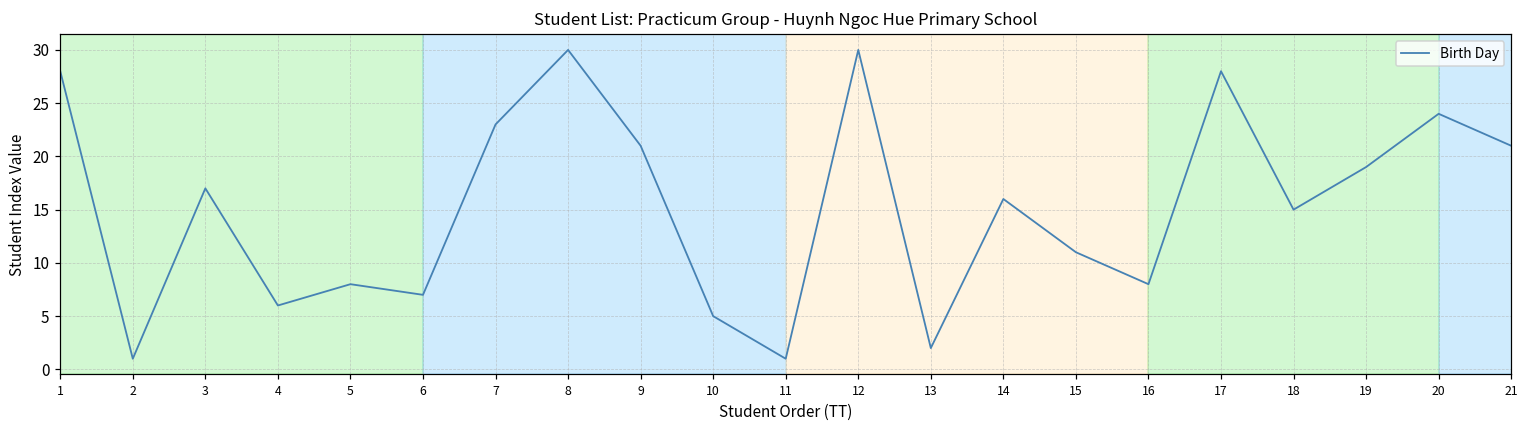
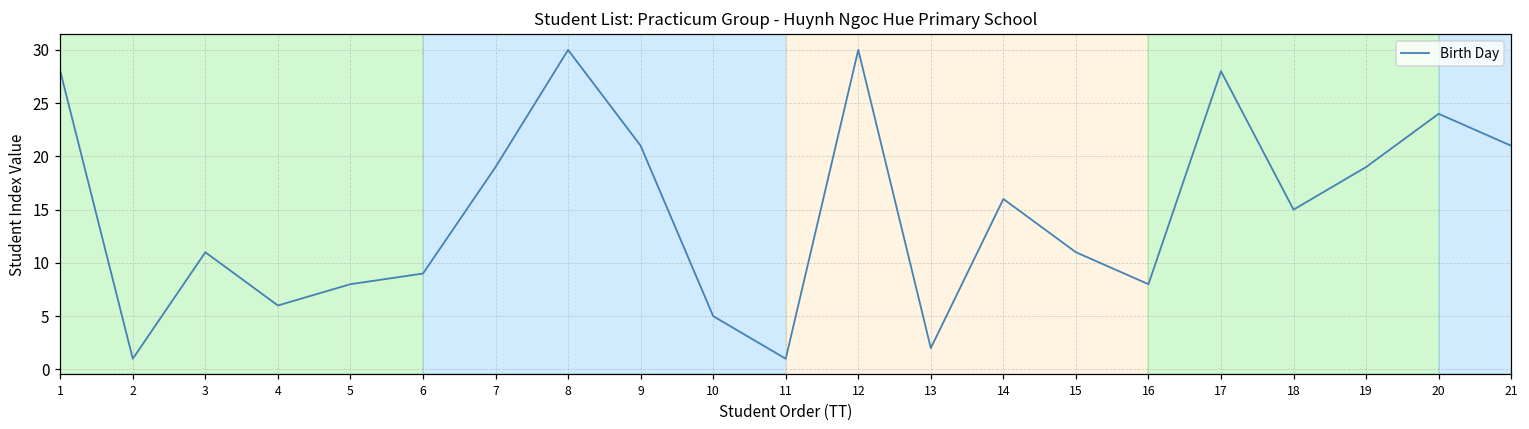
3: 17 -> 11
6: 7 -> 9
7: 23 -> 19
